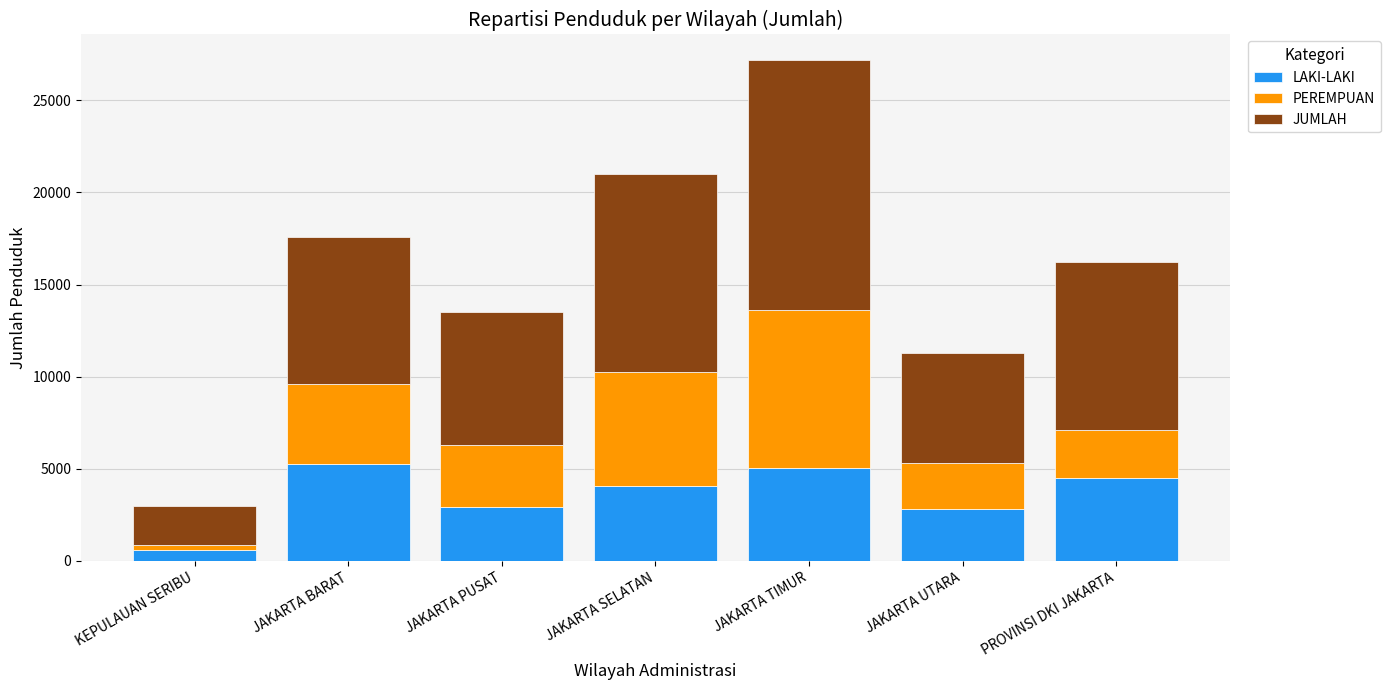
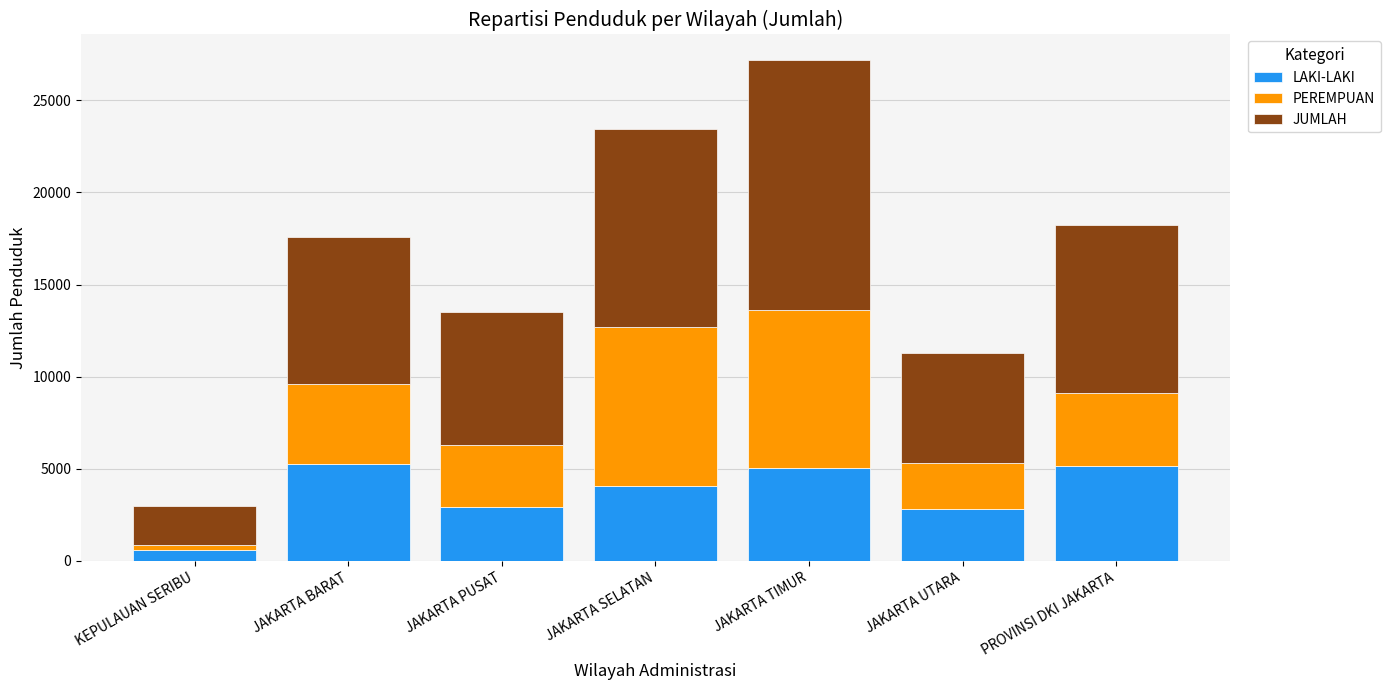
PEREMPUAN, JAKARTA SELATAN: 6200 -> 8600
LAKI-LAKI, PROVINSI DKI JAKARTA: 4500 -> 5100
PEREMPUAN, PROVINSI DKI JAKARTA: 2600 -> 4000
